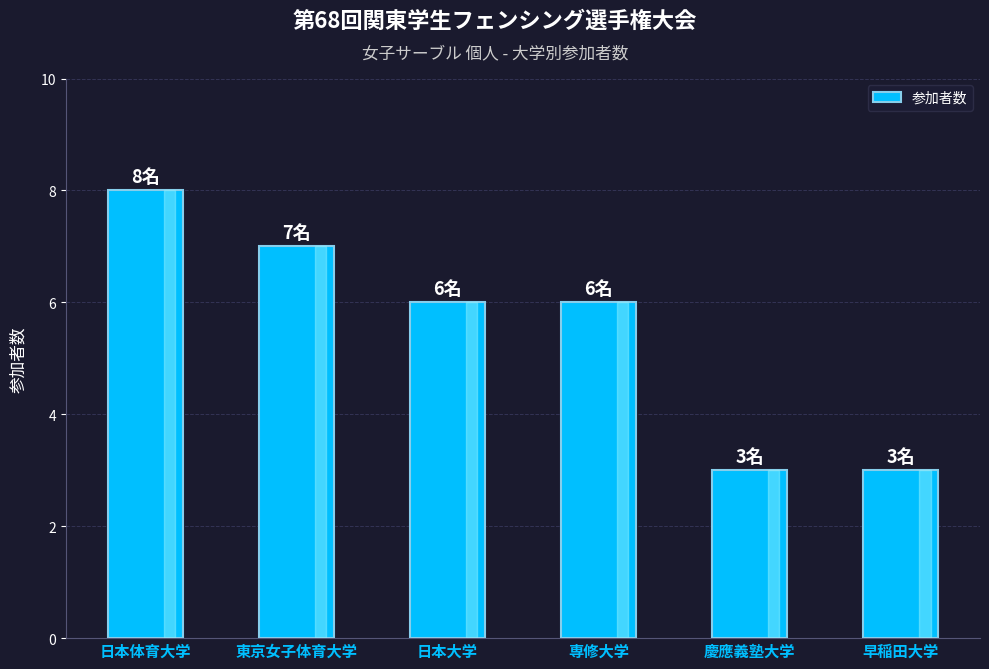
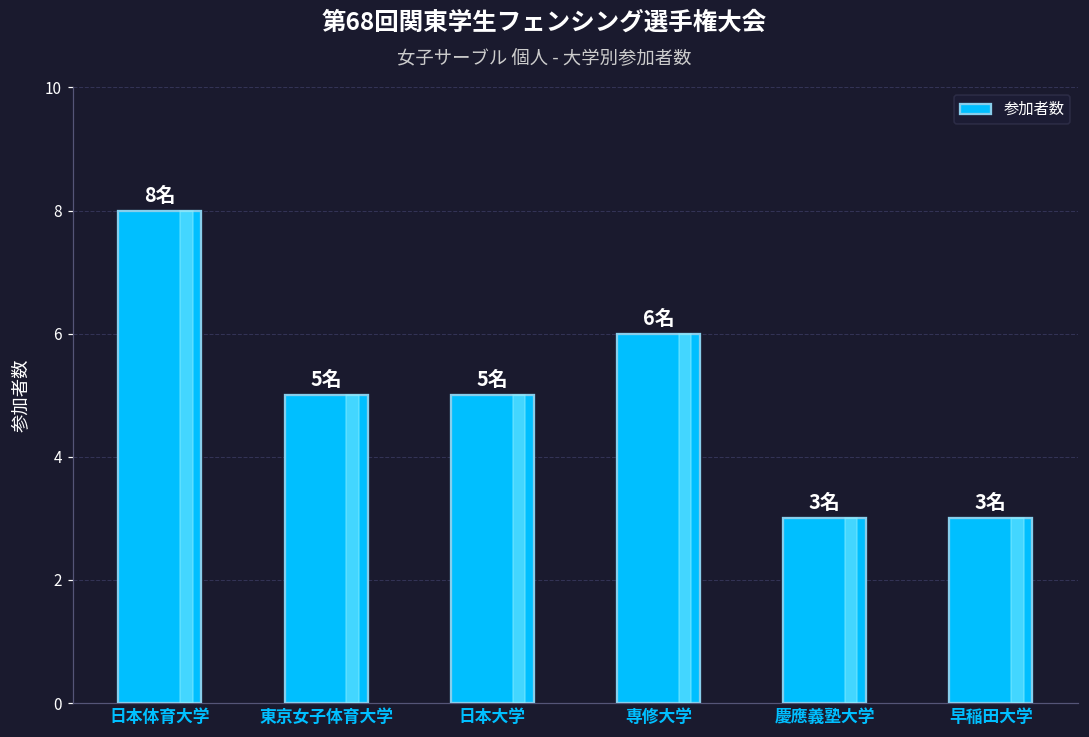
東京女子体育大学: 7名 -> 5名
日本大学: 6名 -> 5名
